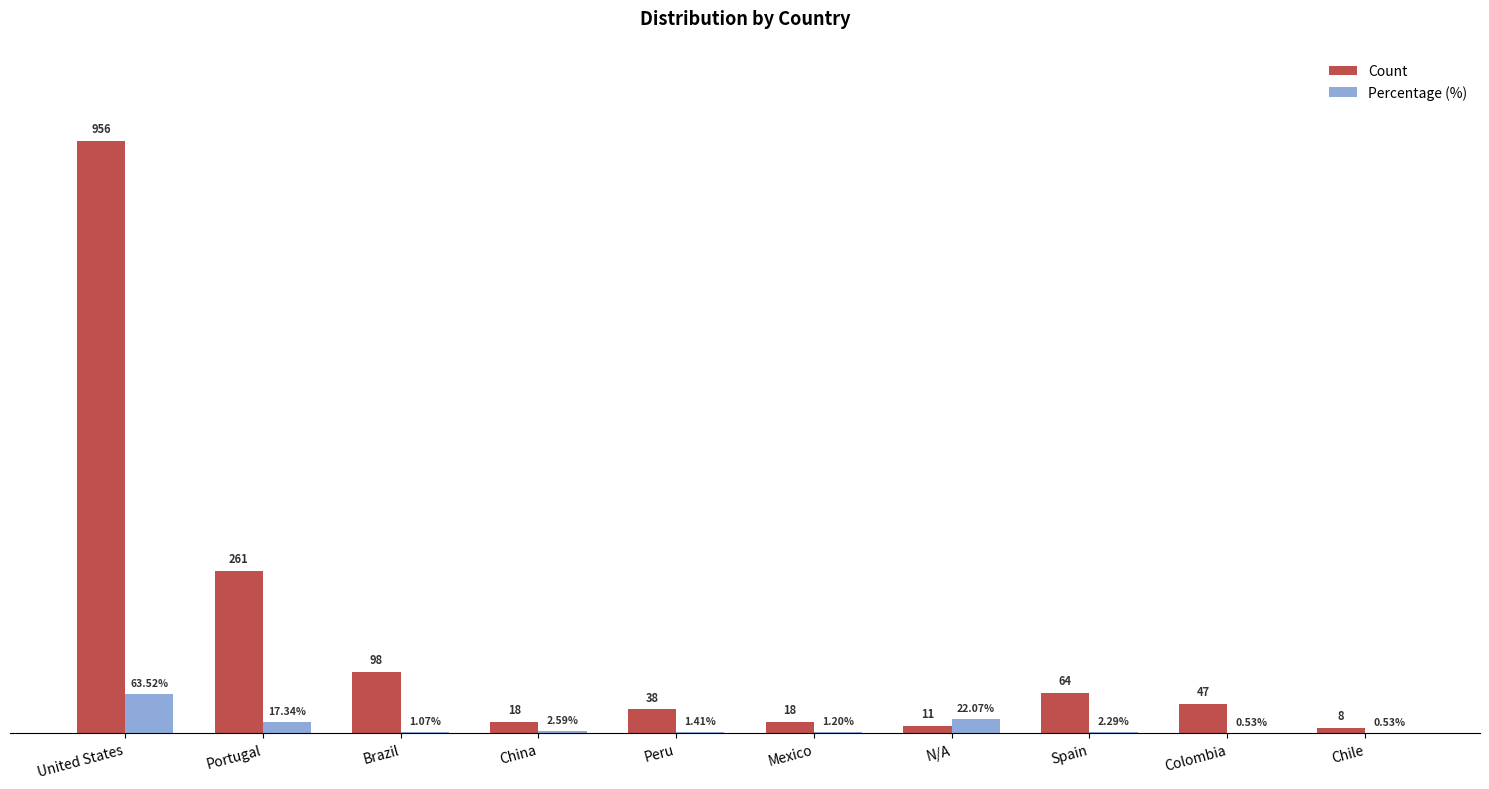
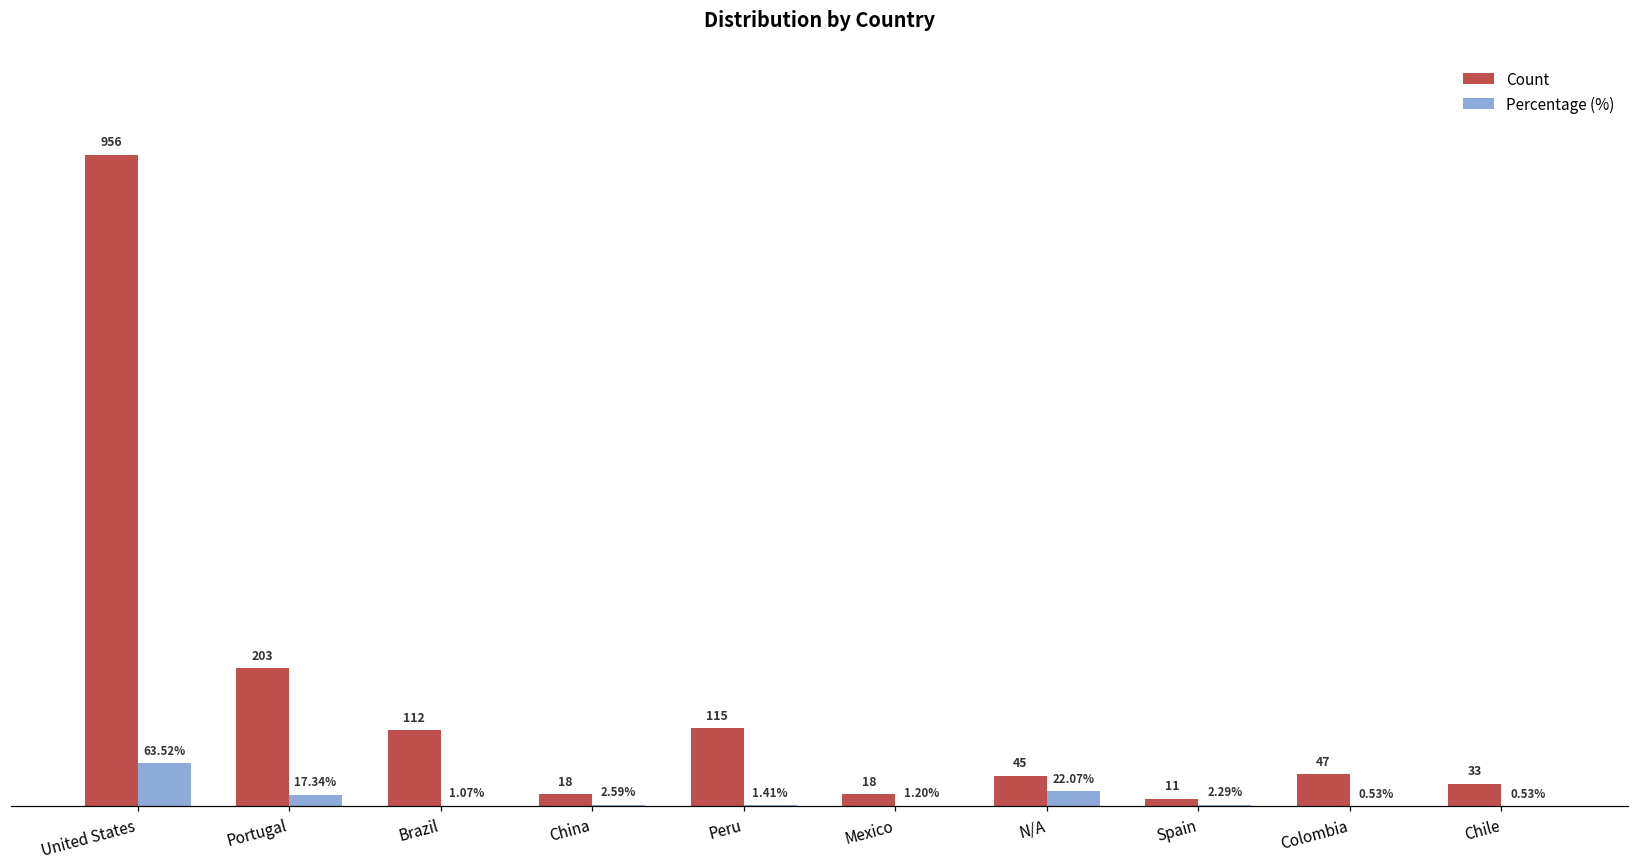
Count, Portugal: 261 -> 203
Count, Brazil: 98 -> 112
Count, Peru: 38 -> 115
Count, N/A: 11 -> 45
Count, Spain: 64 -> 11
Count, Chile: 8 -> 33
